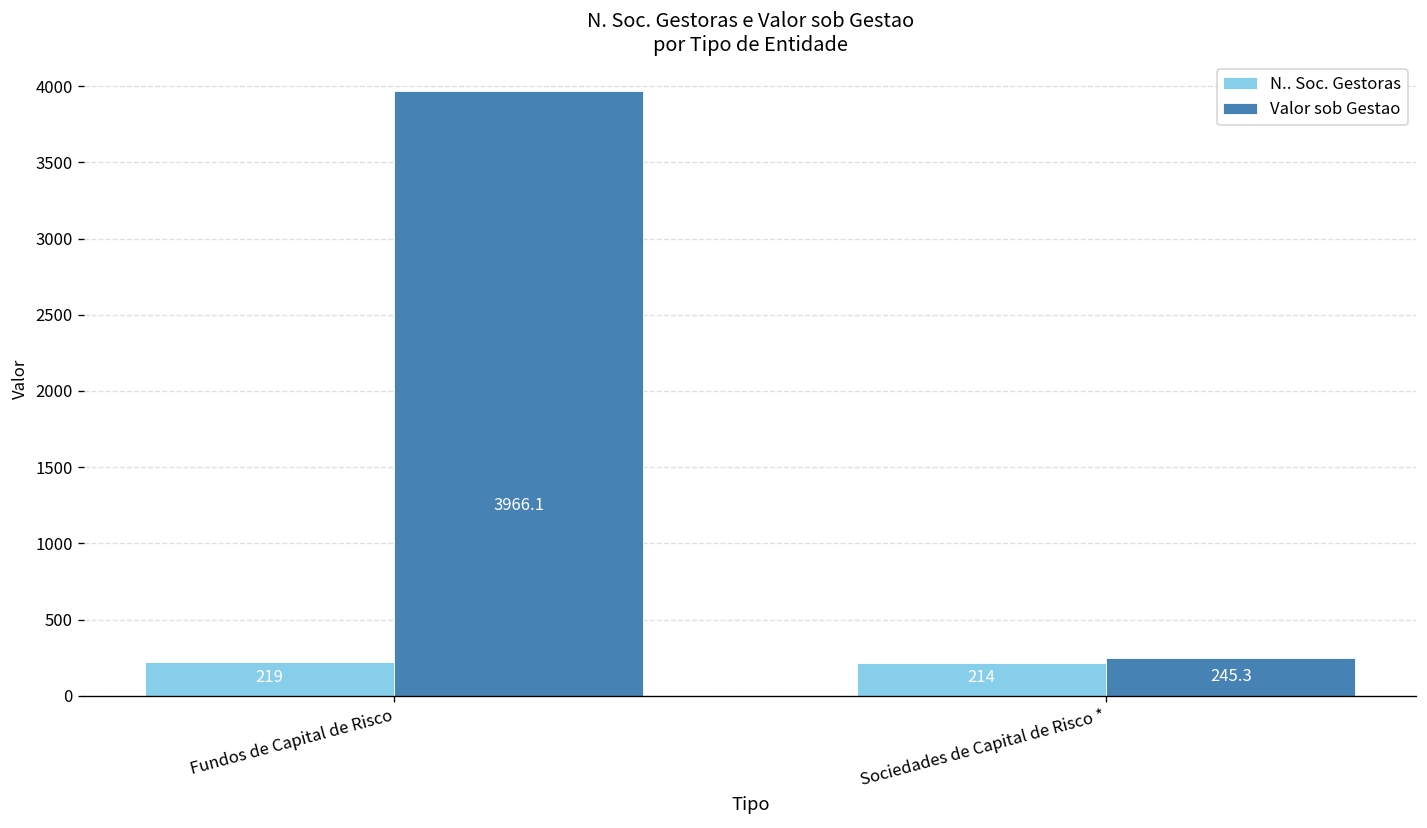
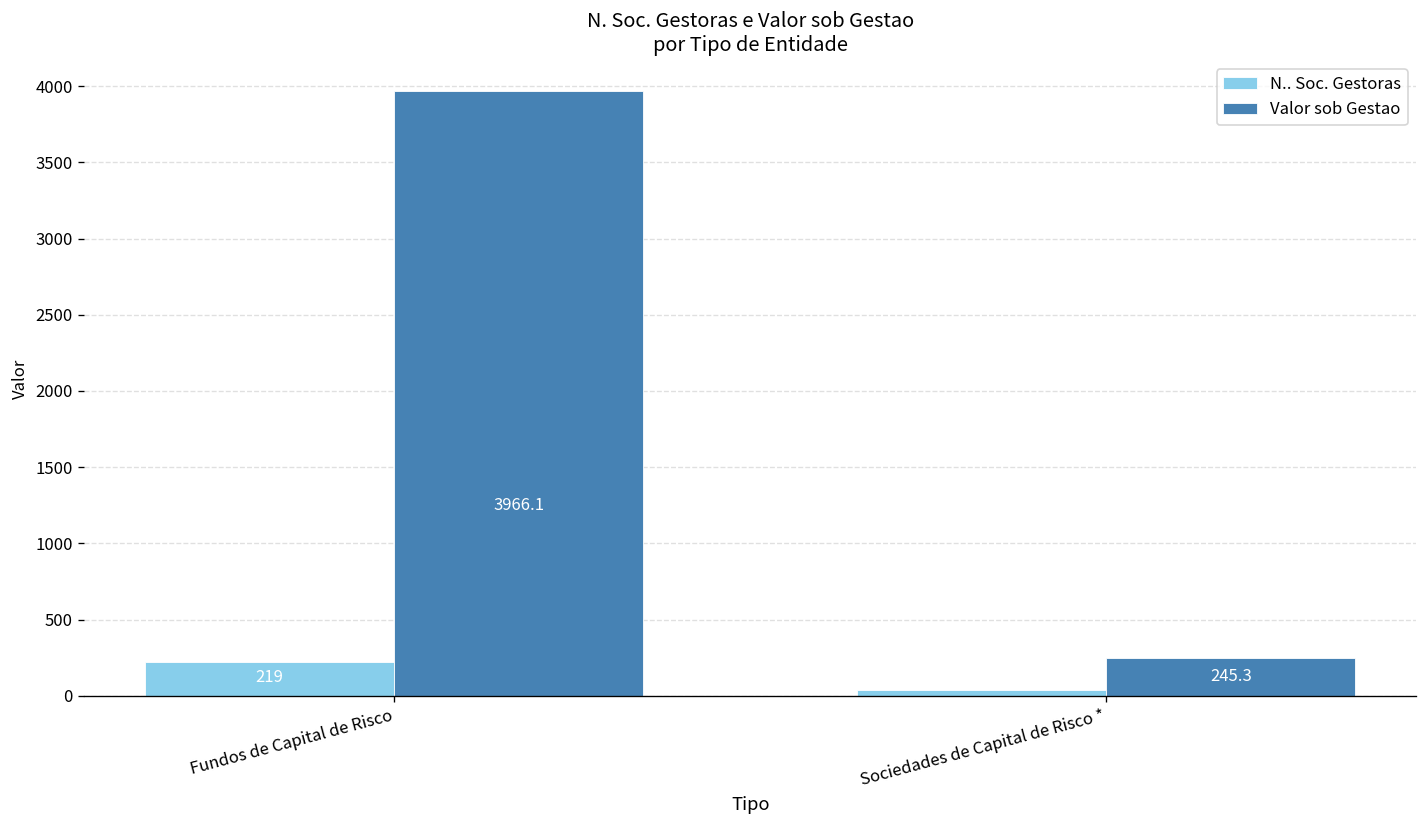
N.. Soc. Gestoras, Sociedades de Capital de Risco *: 210 -> 40
